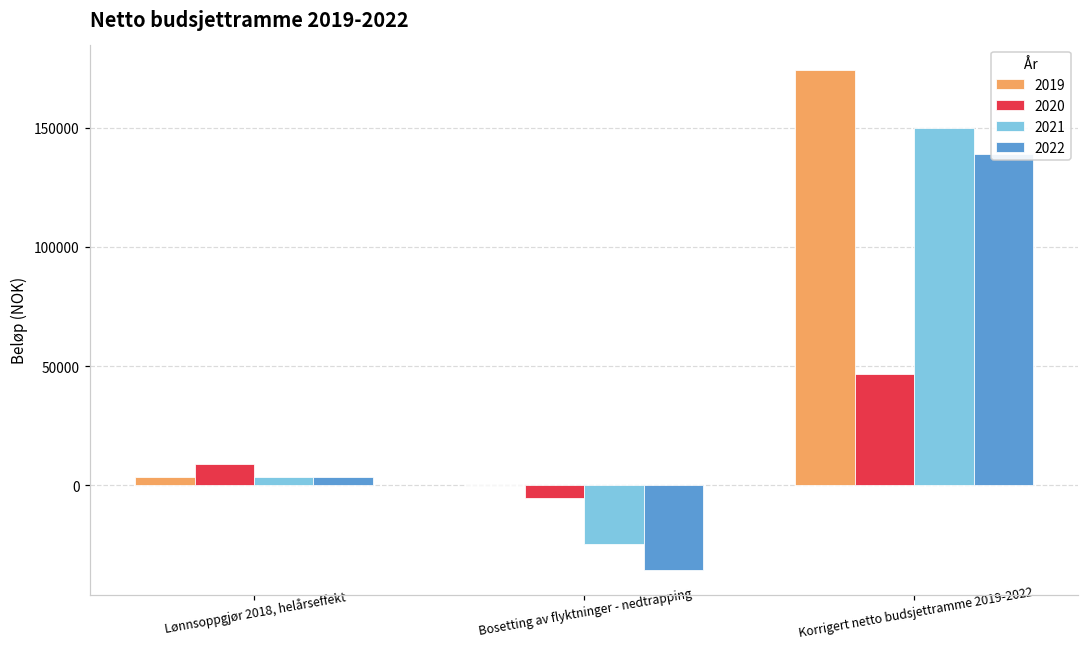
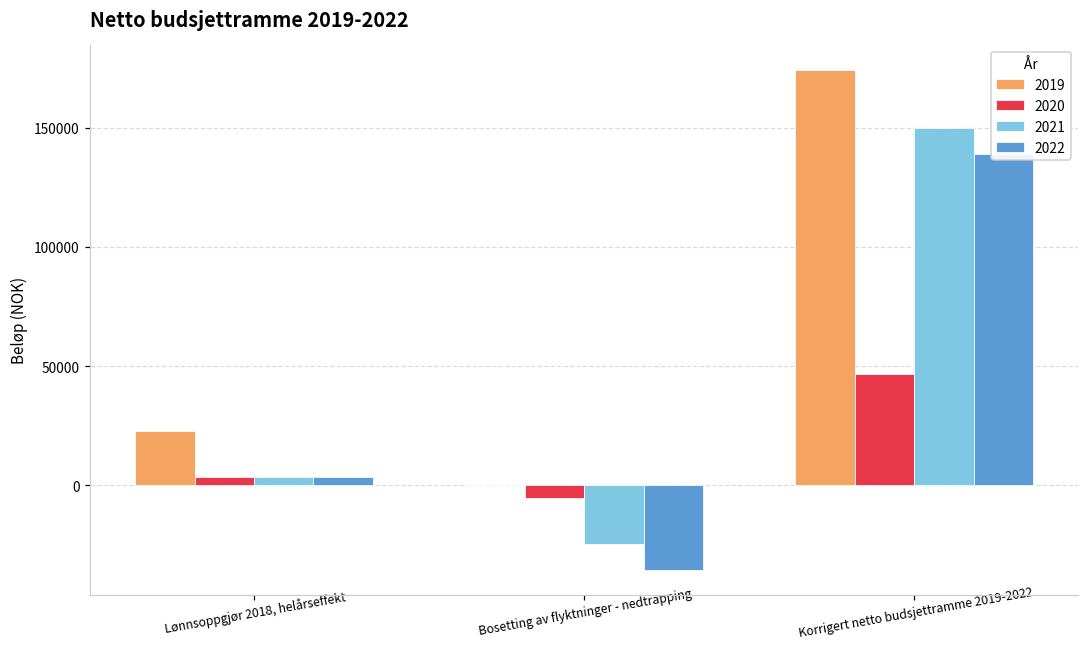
2019, Lønnsoppgjør 2018, helårseffekt: 4000 -> 23000
2020, Lønnsoppgjør 2018, helårseffekt: 9000 -> 4000
